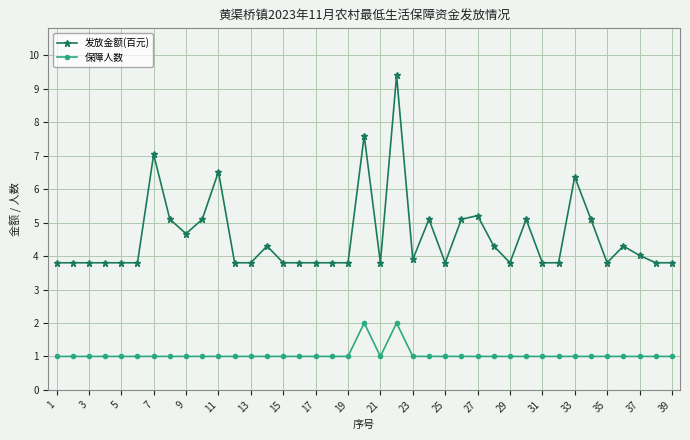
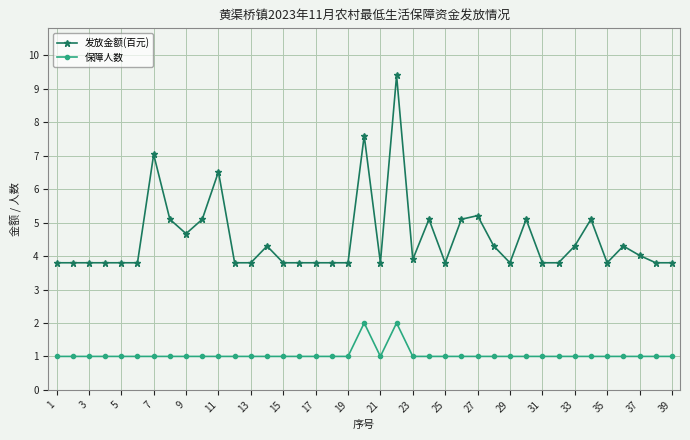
发放金额(百元), 33: 6.4 -> 4.3
